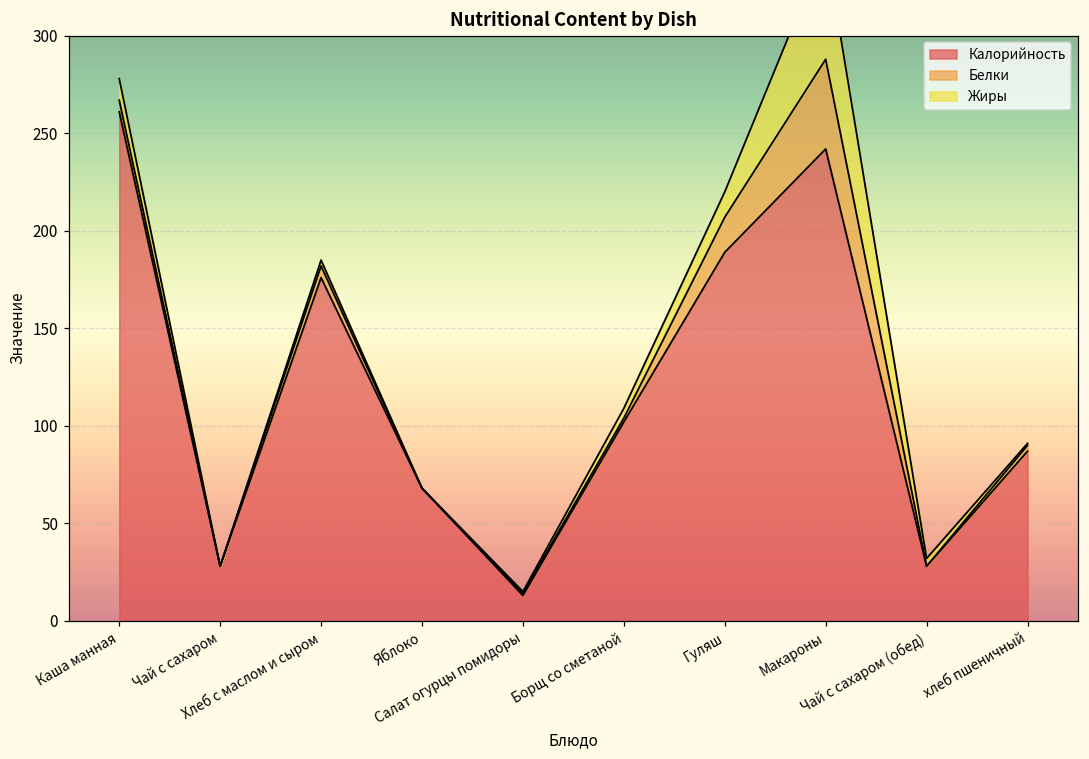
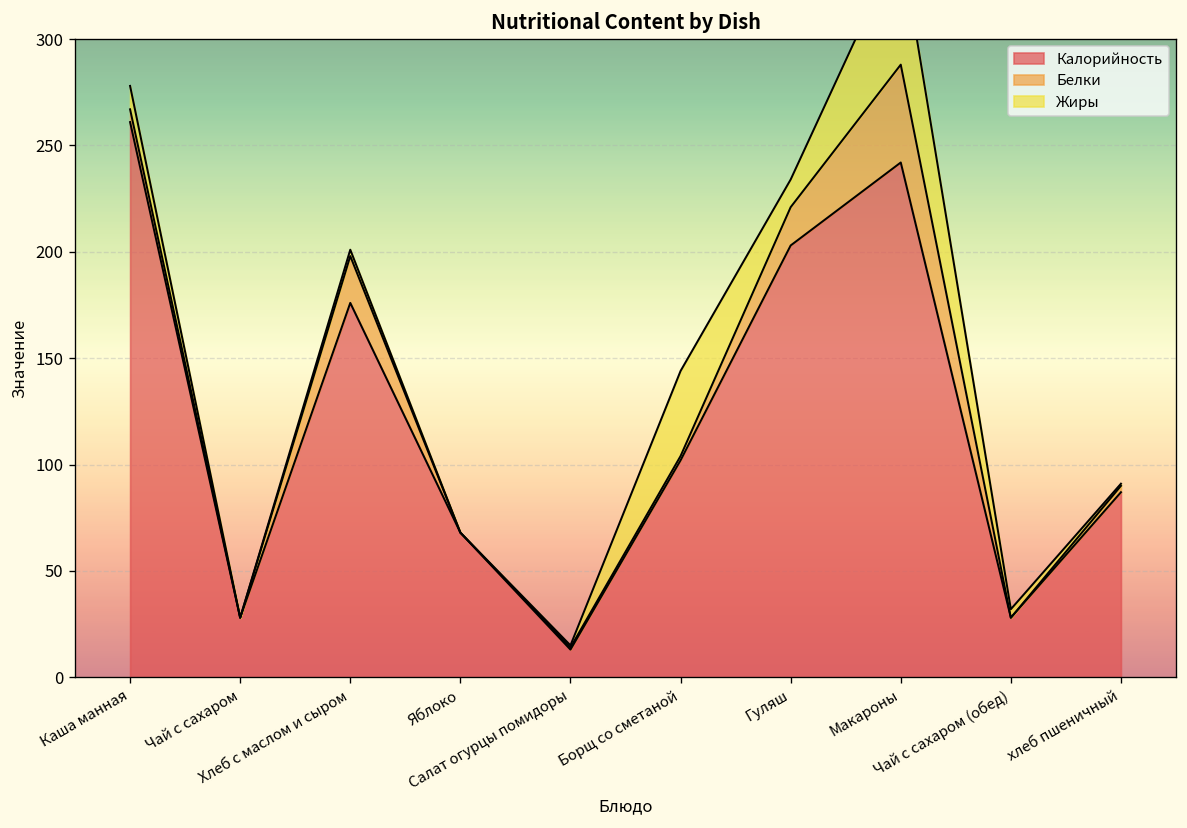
Белки, Хлеб с маслом и сыром: 6 -> 22
Жиры, Борщ со сметаной: 5 -> 40
Калорийность, Гуляш: 189 -> 203
